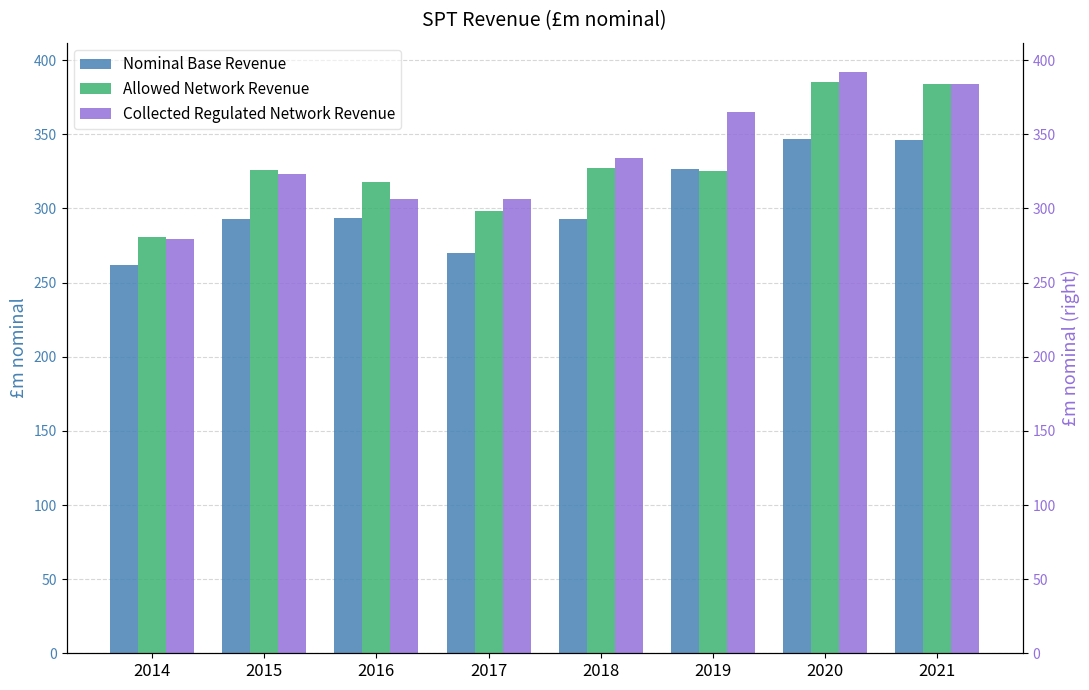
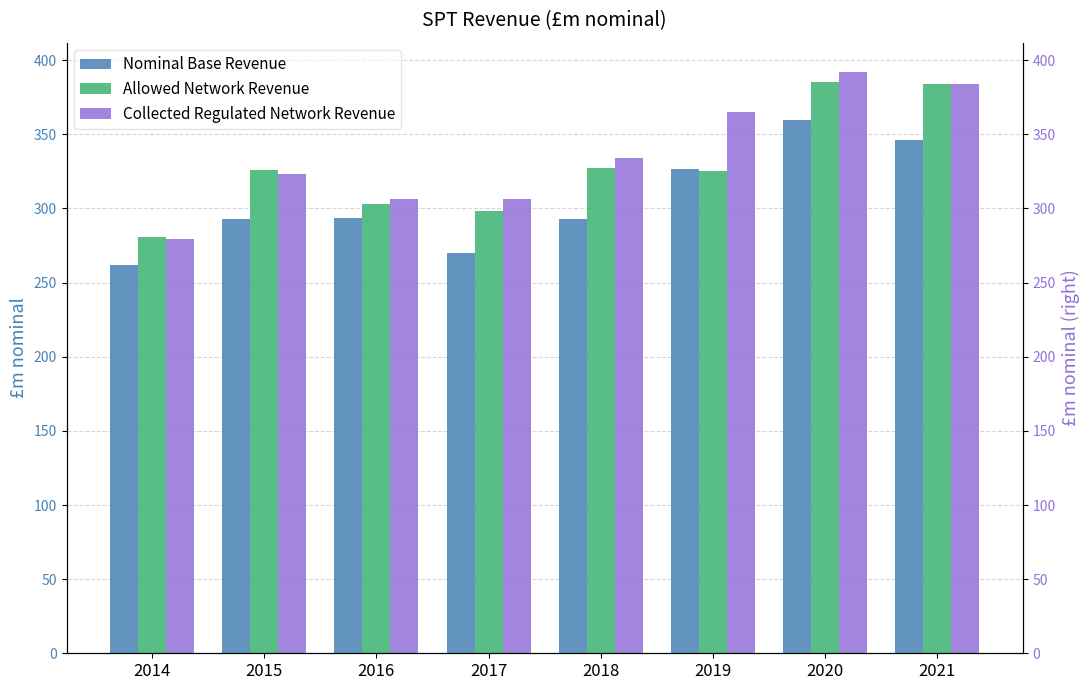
Allowed Network Revenue, 2016: 318 -> 303
Nominal Base Revenue, 2020: 347 -> 359
